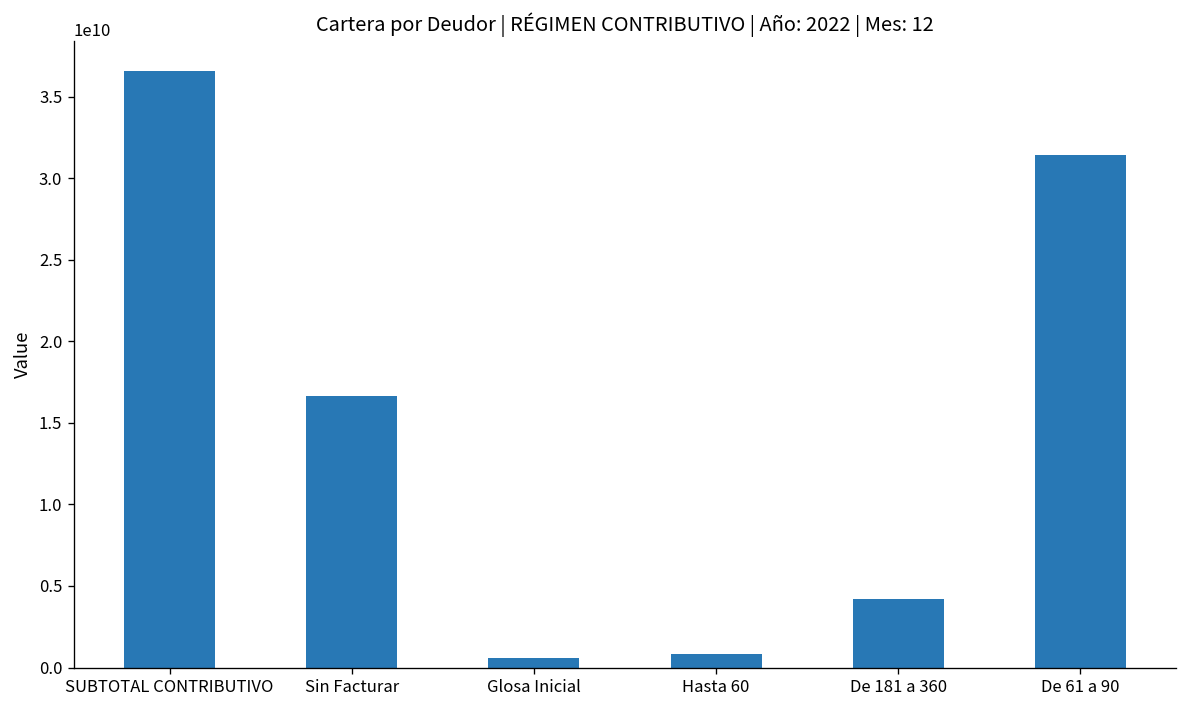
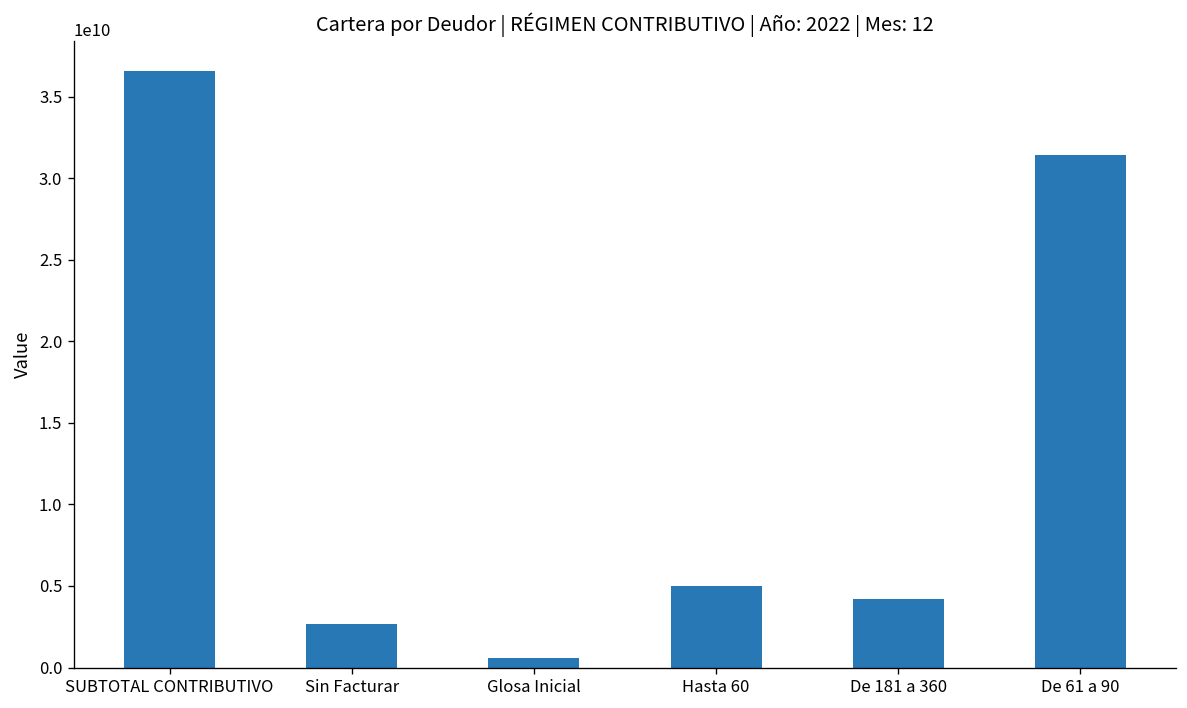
Sin Facturar: 16700000000 -> 2700000000
Hasta 60: 800000000 -> 5000000000
